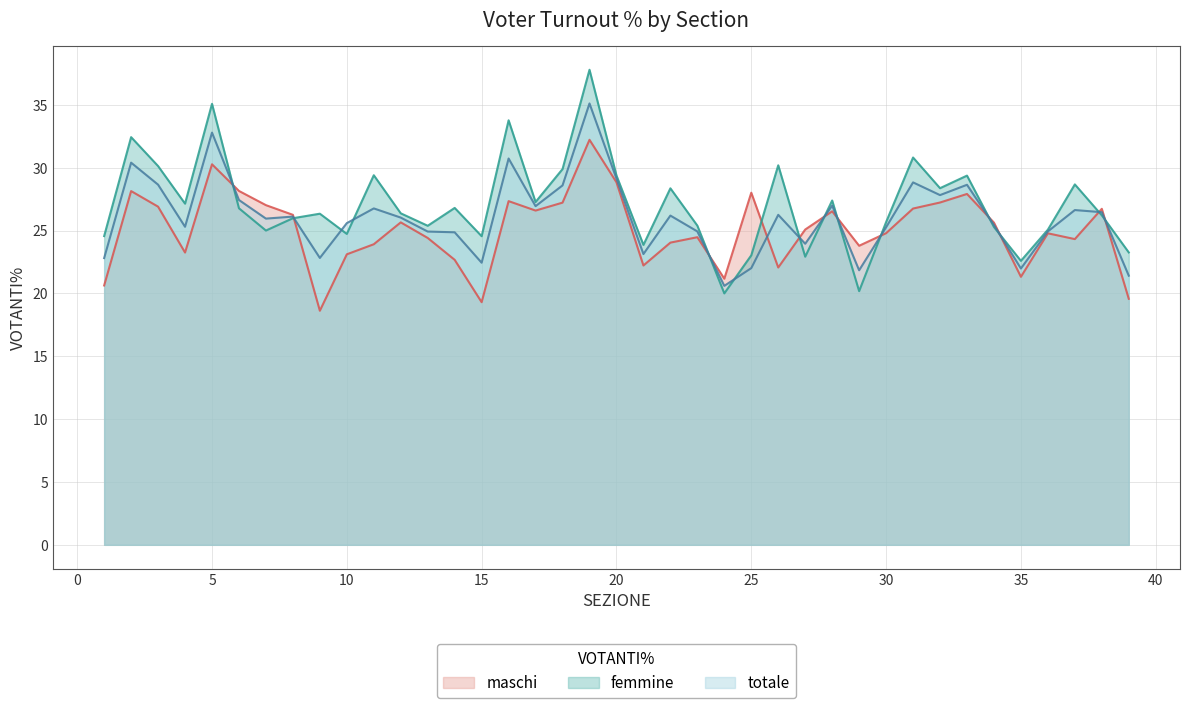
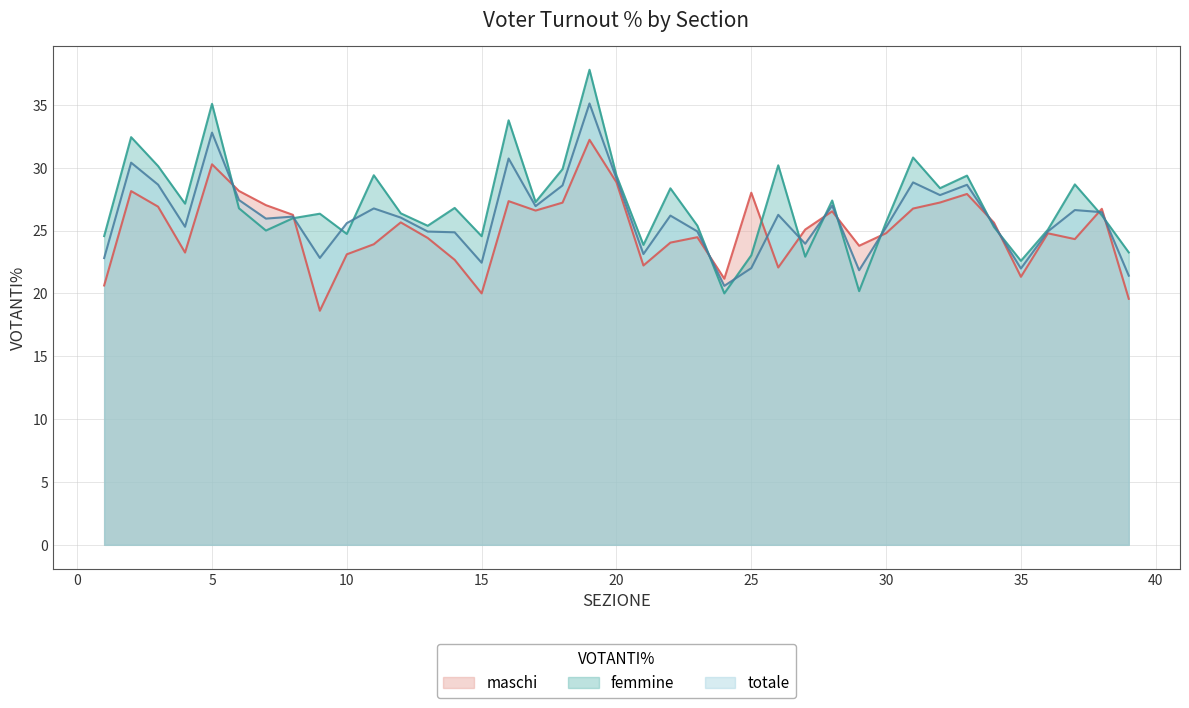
maschi, 15: 19.3 -> 20.0
